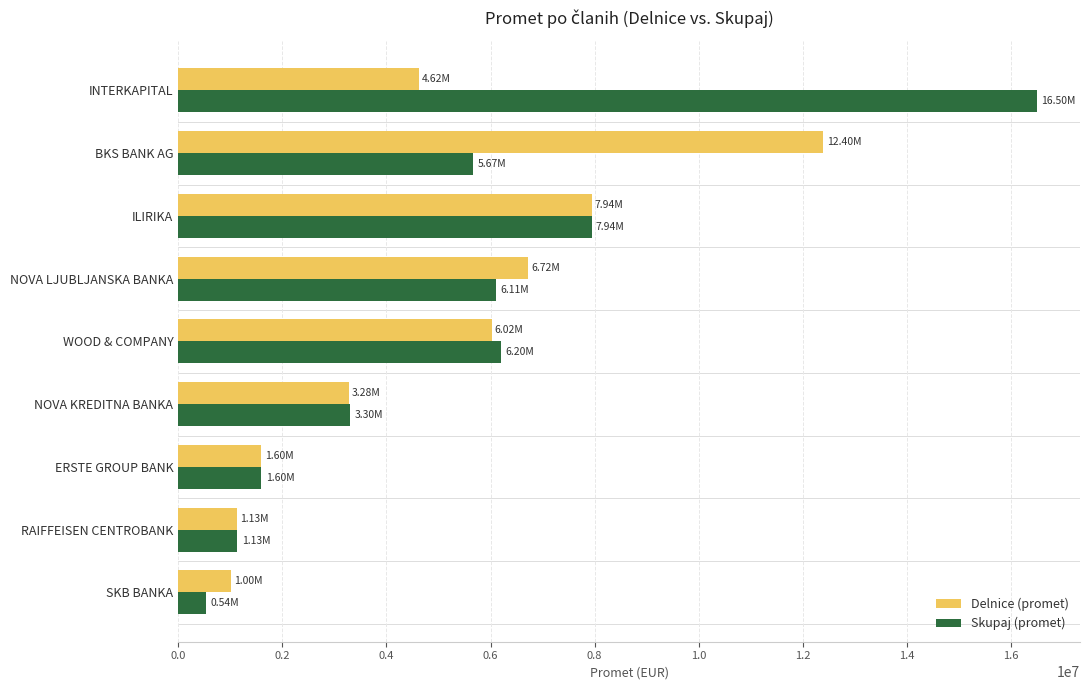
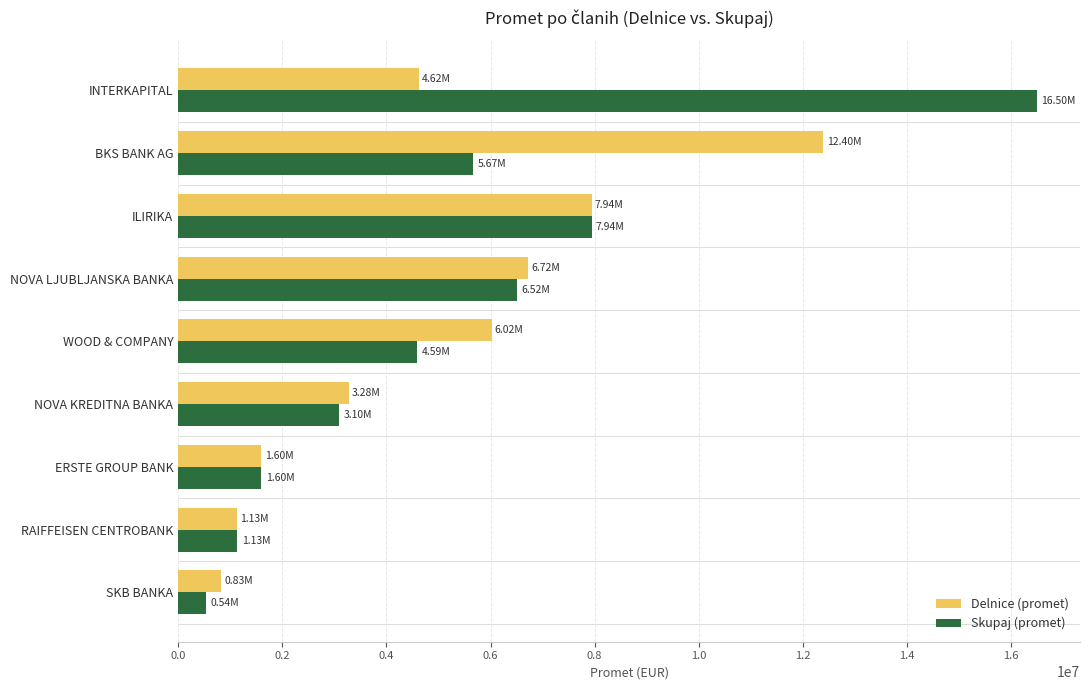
Skupaj (promet), NOVA LJUBLJANSKA BANKA: 6.11M -> 6.52M
Skupaj (promet), WOOD & COMPANY: 6.20M -> 4.59M
Skupaj (promet), NOVA KREDITNA BANKA: 3.30M -> 3.10M
Delnice (promet), SKB BANKA: 1.00M -> 0.83M
